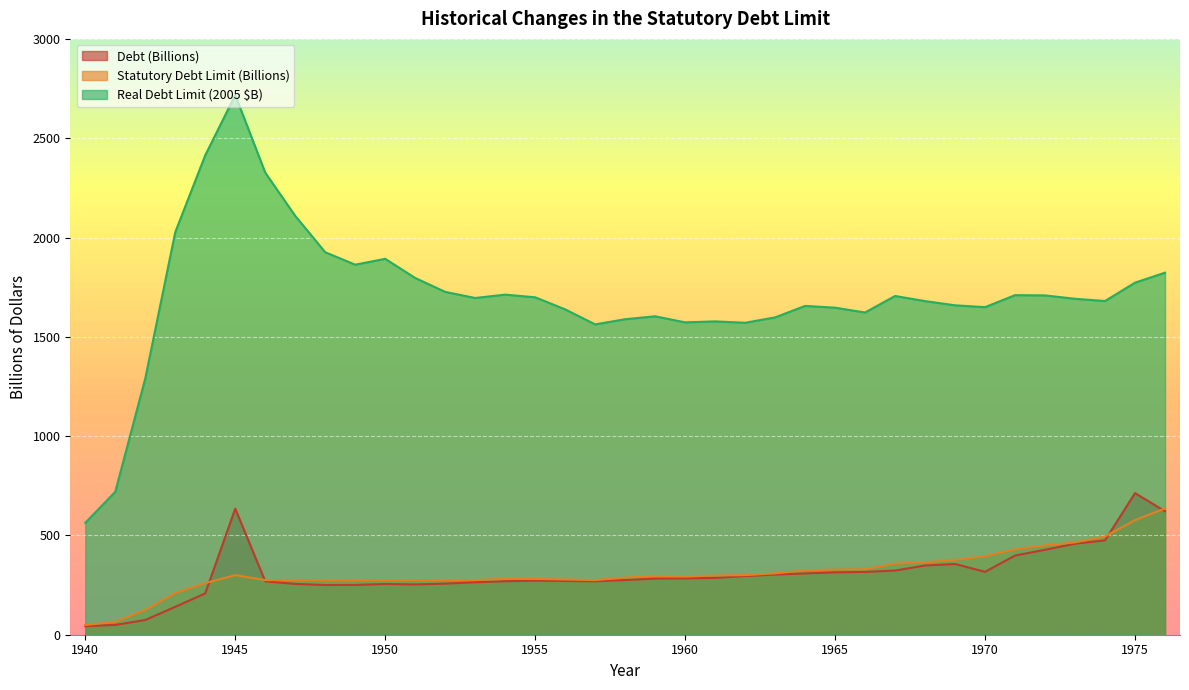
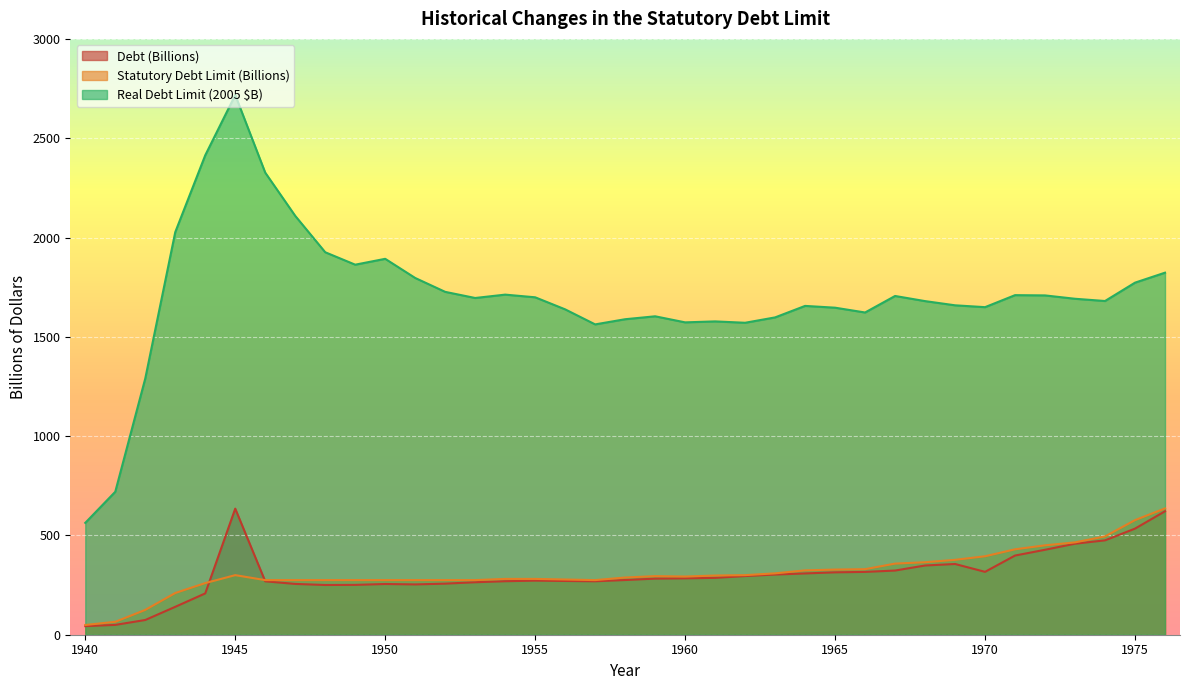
Debt (Billions), 1975: 710 -> 530
